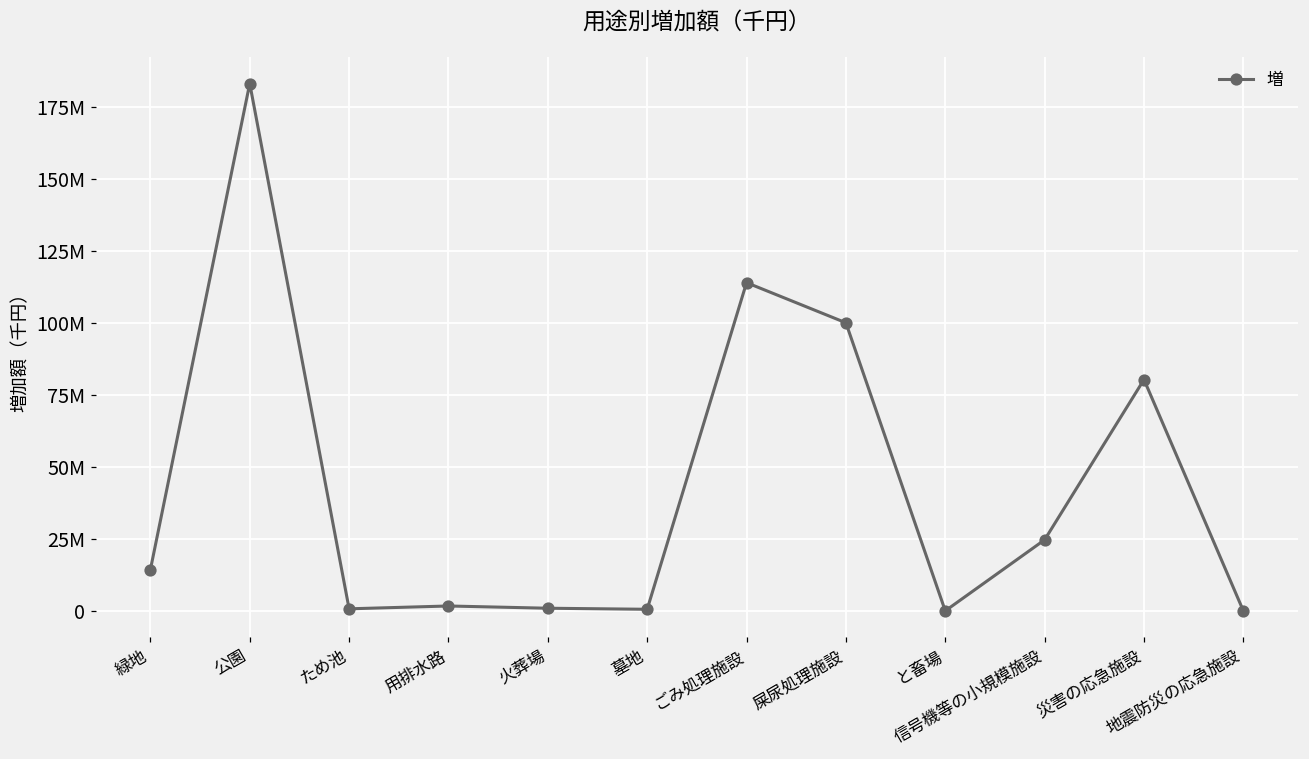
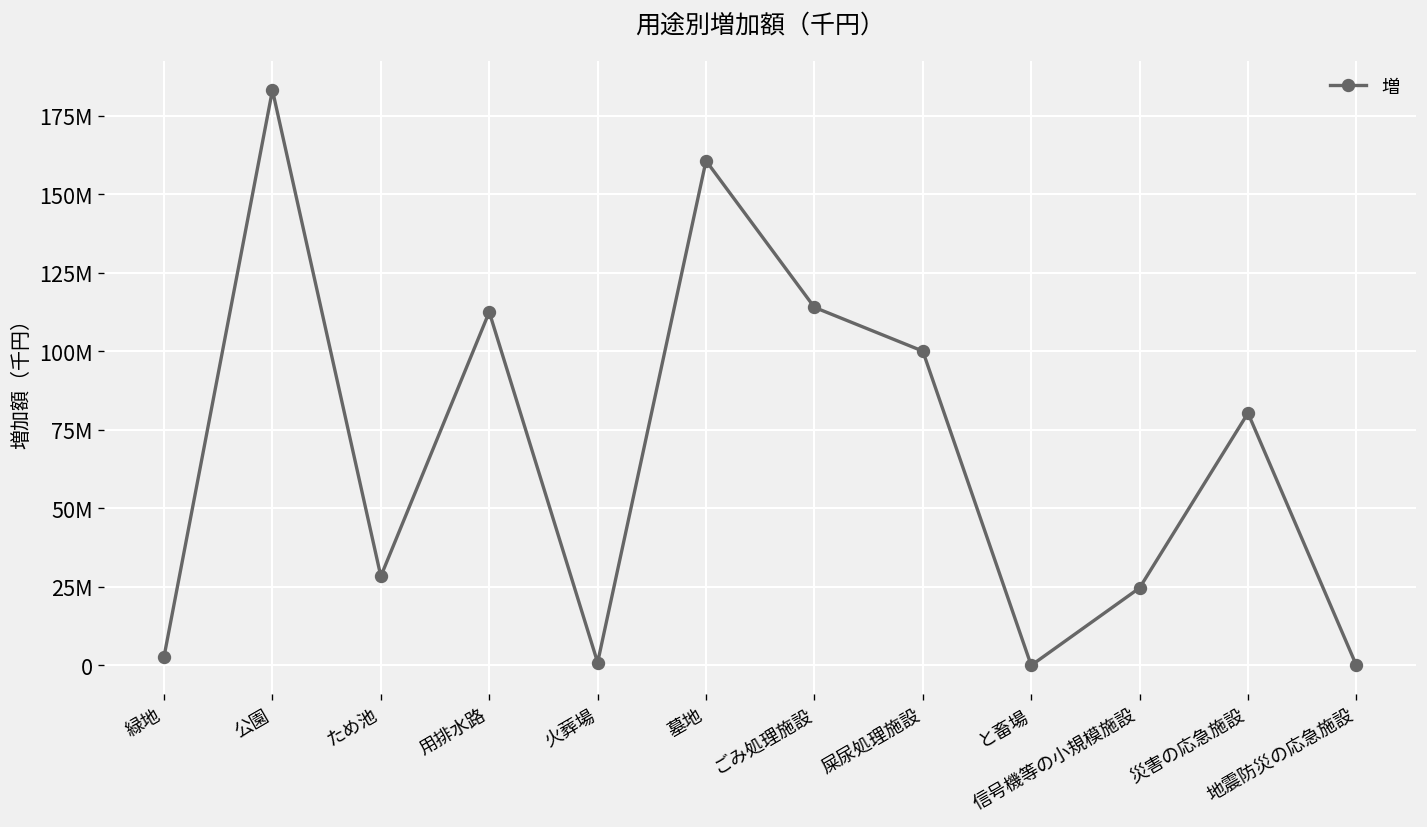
緑地: 14000000 -> 3000000
ため池: 1000000 -> 28000000
用排水路: 2000000 -> 112000000
墓地: 1000000 -> 161000000
